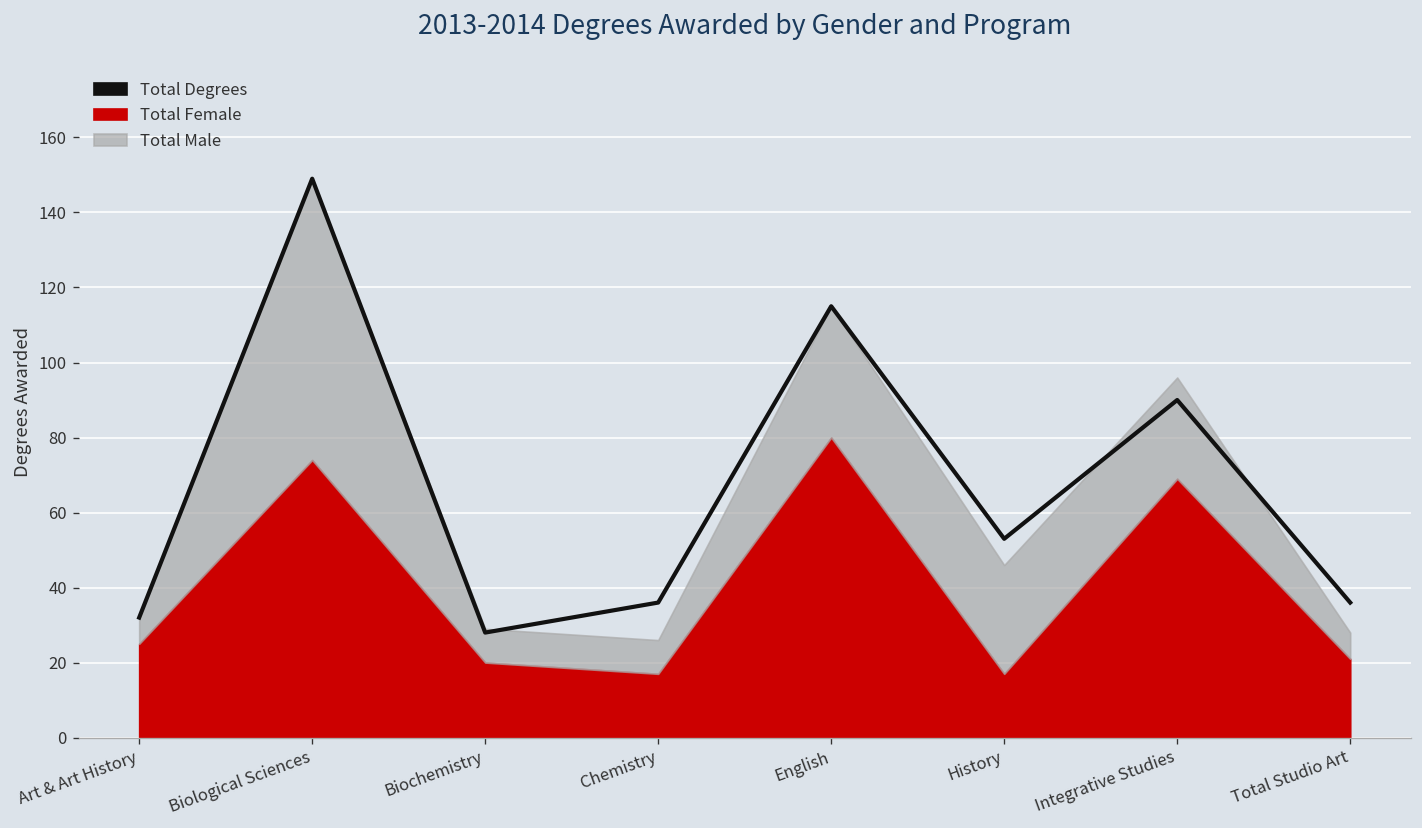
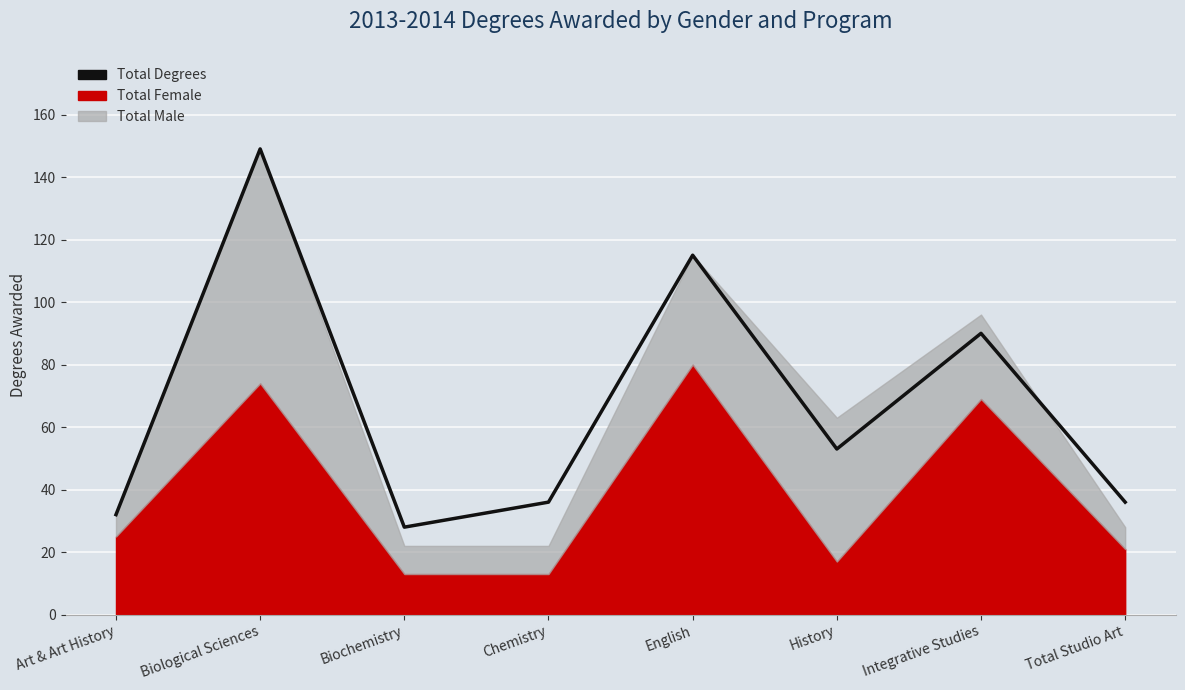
Total Female, Biochemistry: 20 -> 13
Total Female, Chemistry: 17 -> 13
Total Male, History: 29 -> 46
